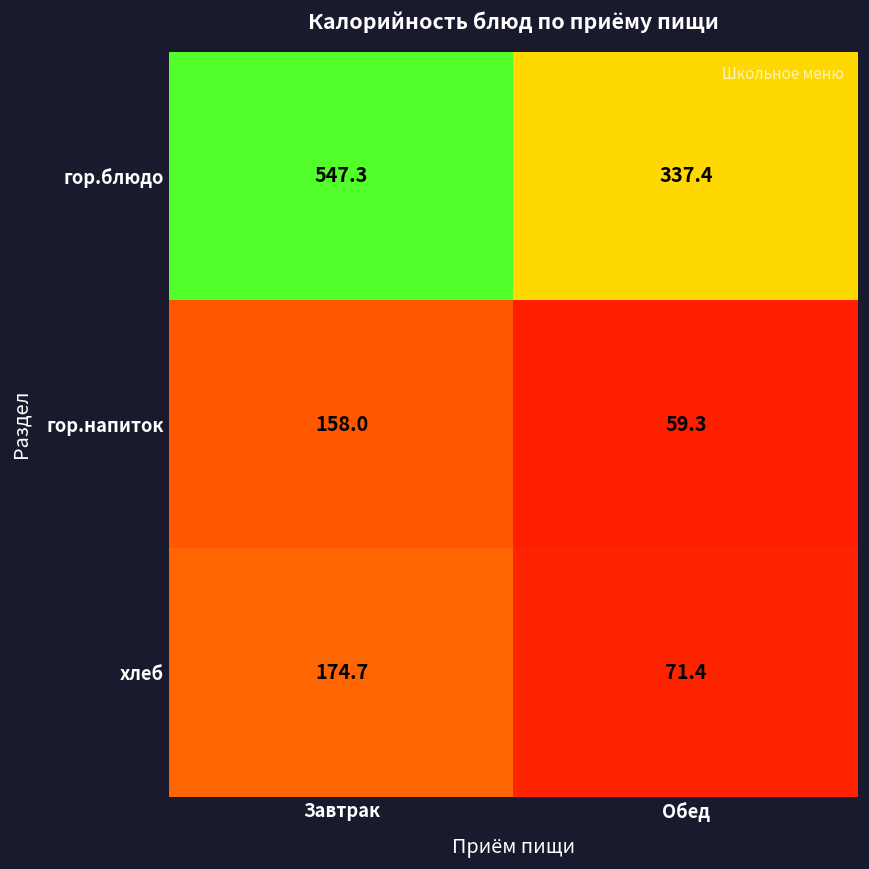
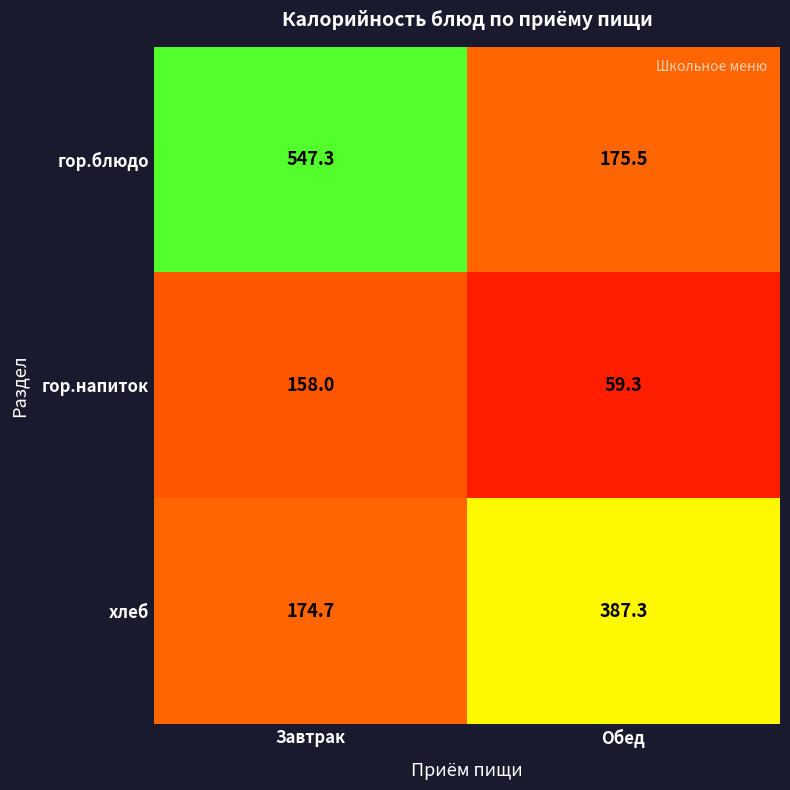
гор.блюдо, Обед: 337.4 -> 175.5
хлеб, Обед: 71.4 -> 387.3
